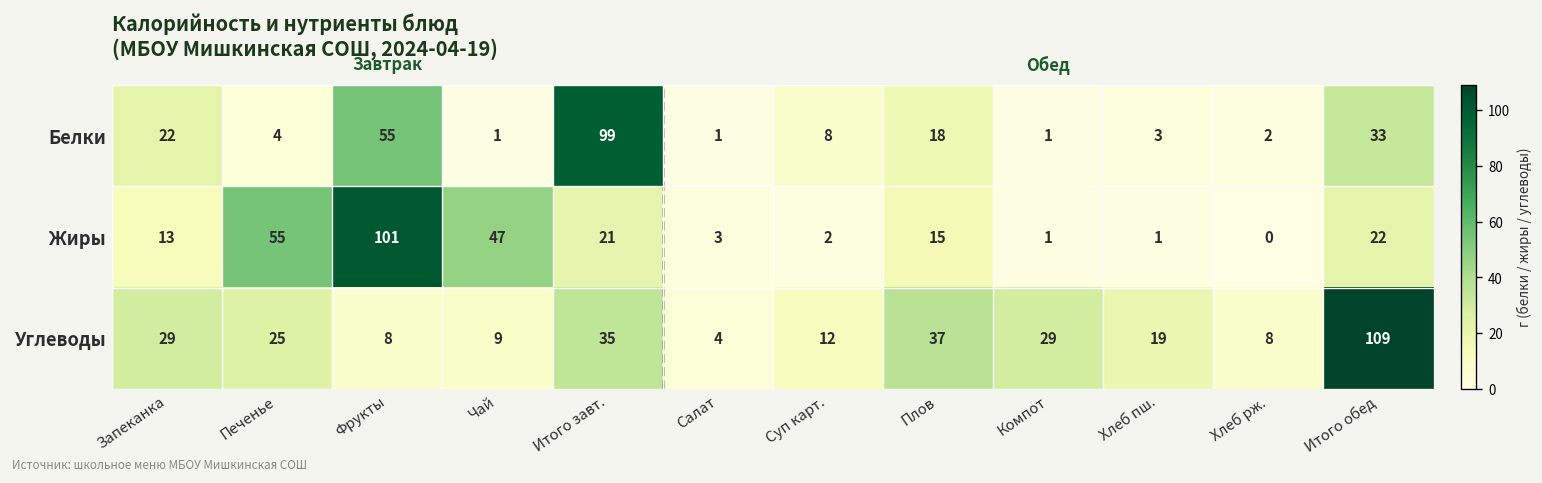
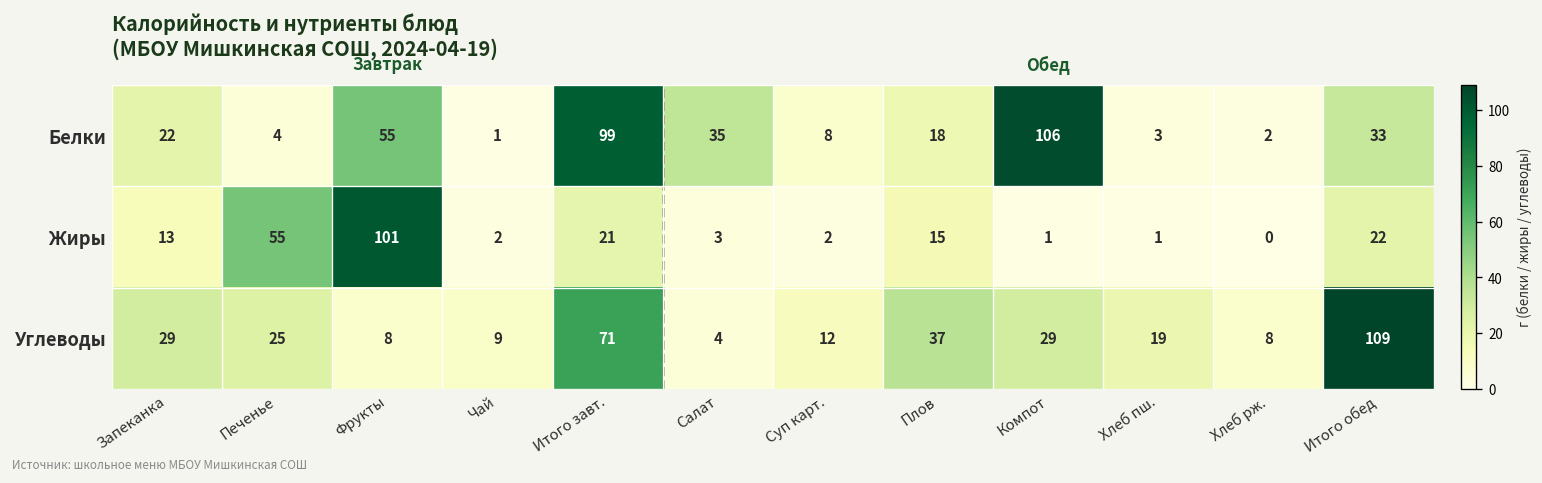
Белки, Салат: 1 -> 35
Белки, Компот: 1 -> 106
Жиры, Чай: 47 -> 2
Углеводы, Итого завт.: 35 -> 71
